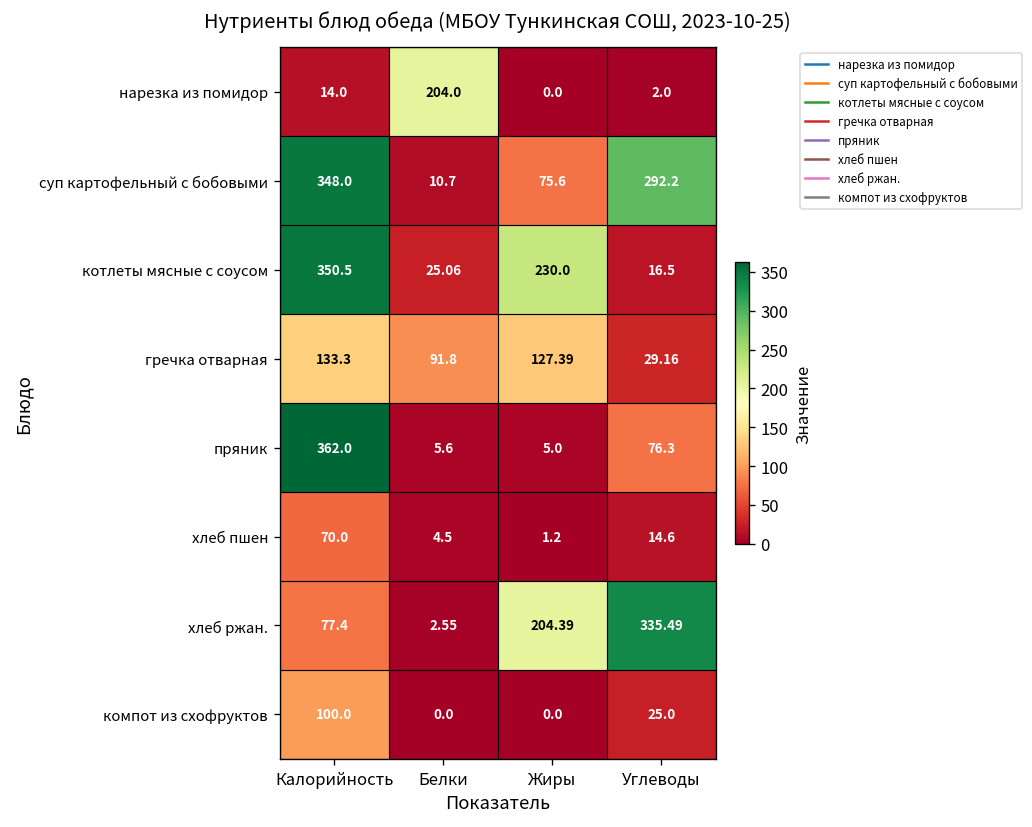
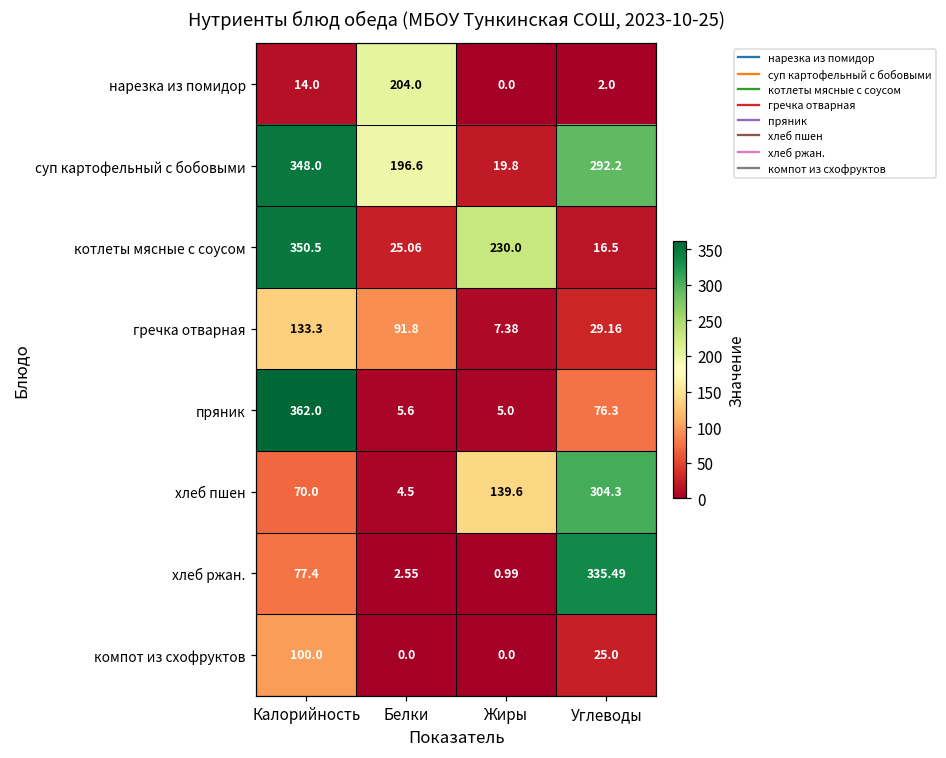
суп картофельный с бобовыми, Белки: 10.7 -> 196.6
суп картофельный с бобовыми, Жиры: 75.6 -> 19.8
гречка отварная, Жиры: 127.39 -> 7.38
хлеб пшен, Жиры: 1.2 -> 139.6
хлеб пшен, Углеводы: 14.6 -> 304.3
хлеб ржан., Жиры: 204.39 -> 0.99
